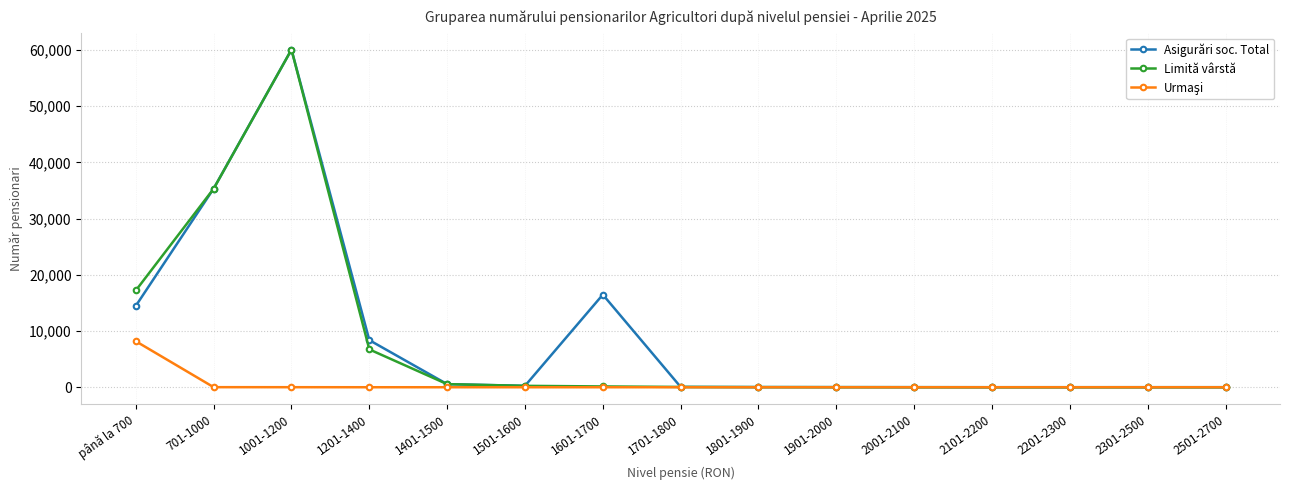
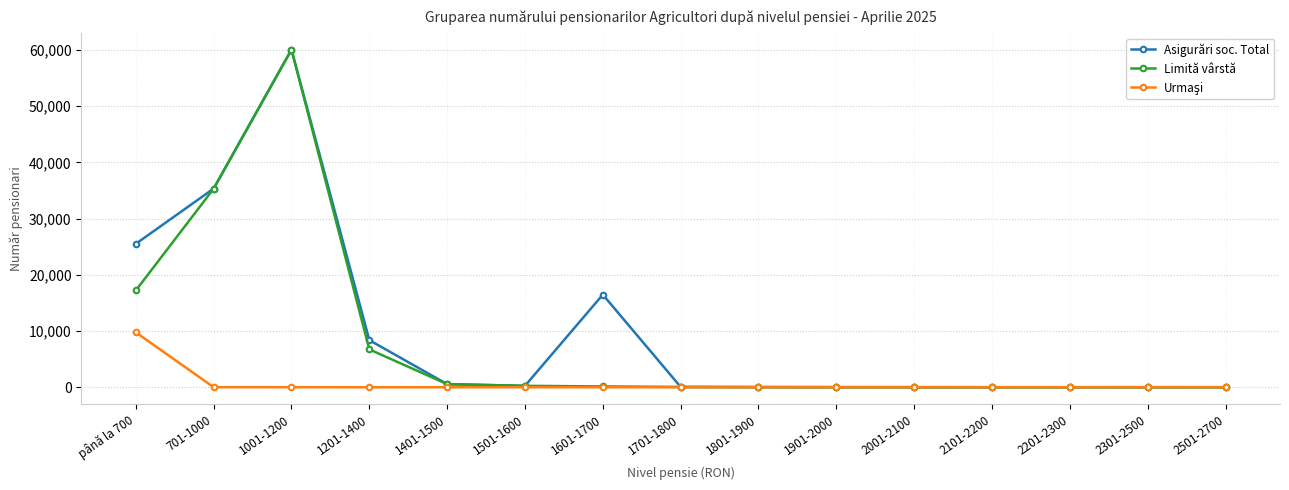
Asigurări soc. Total, până la 700: 14,000 -> 26,000
Urmaşi, până la 700: 8,000 -> 10,000
